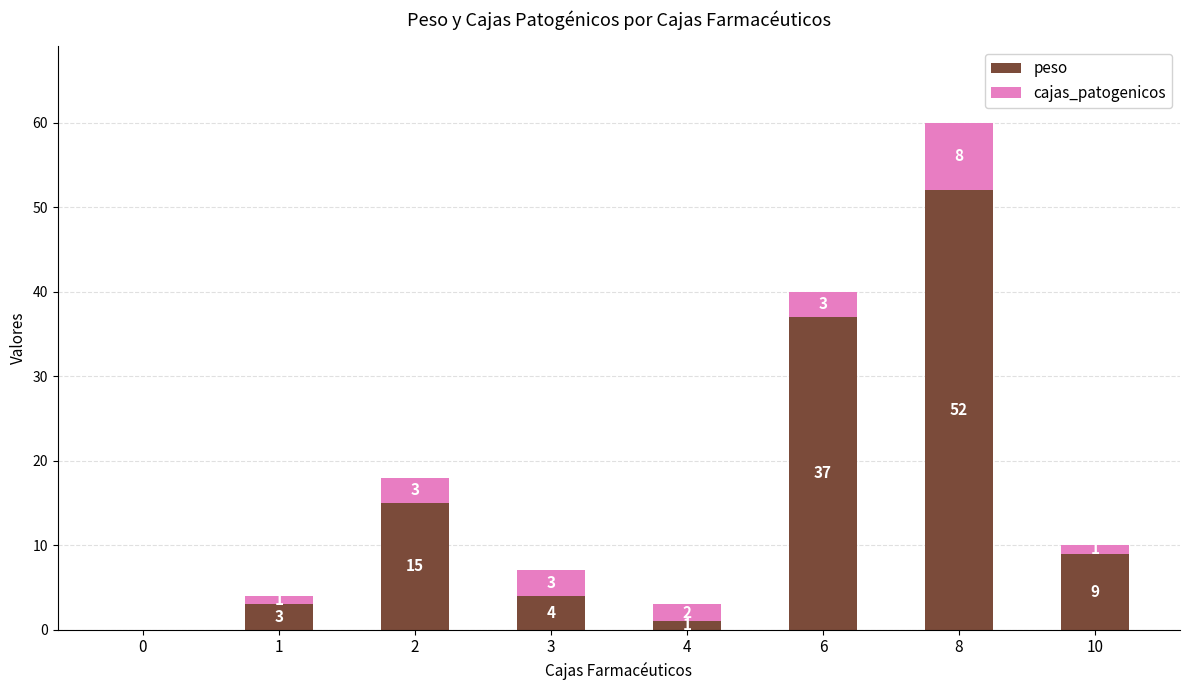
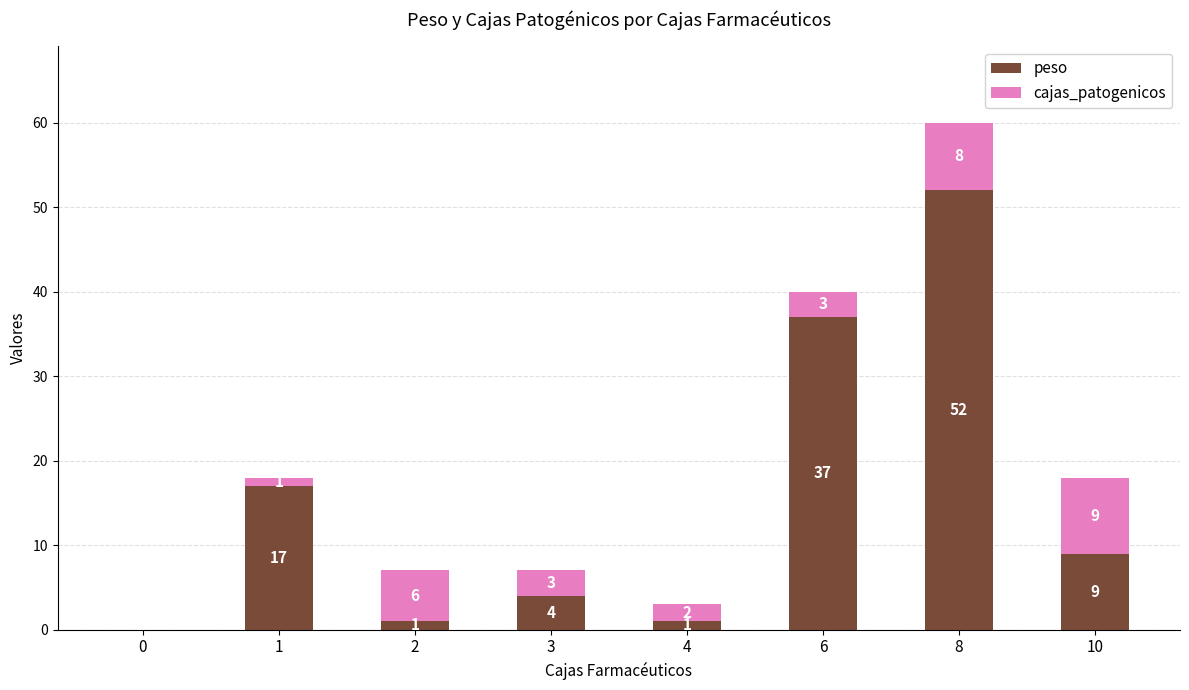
peso, 1: 3 -> 17
peso, 2: 15 -> 1
cajas_patogenicos, 2: 3 -> 6
cajas_patogenicos, 10: 1 -> 9
